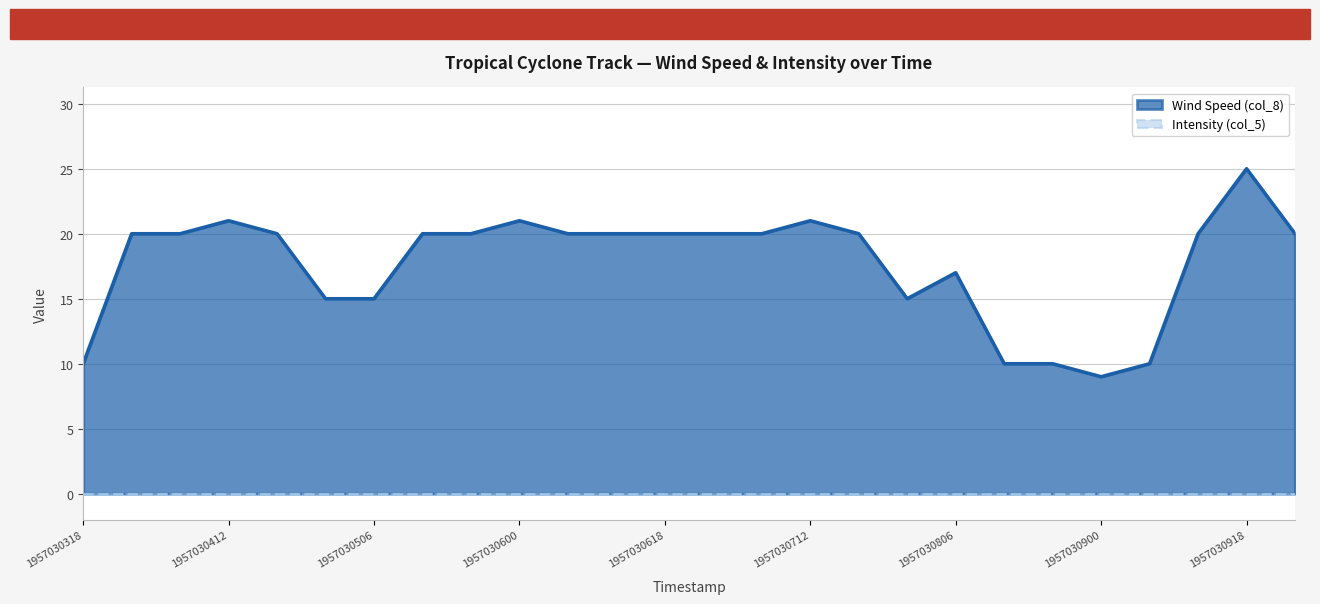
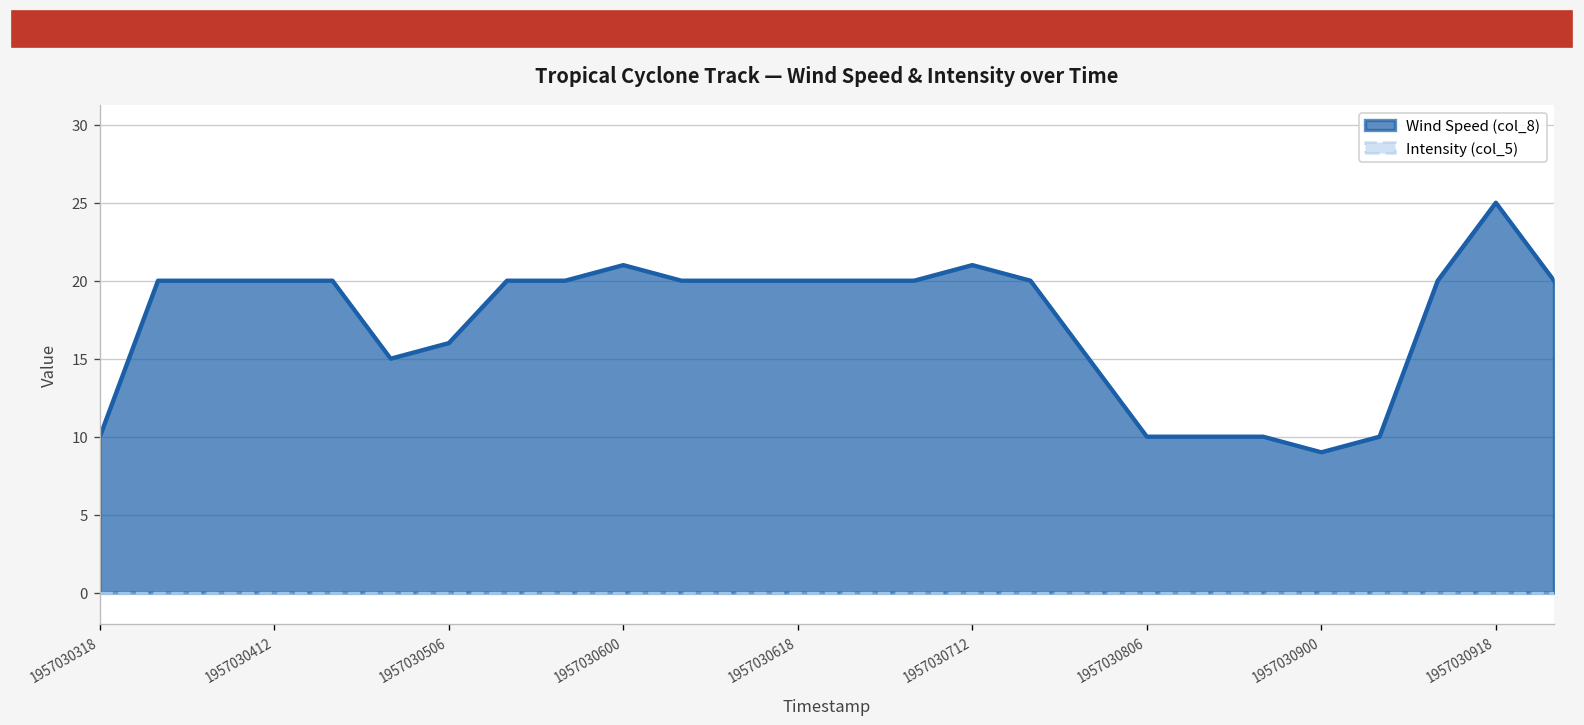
Wind Speed (col_8), 1957030412: 21 -> 20
Wind Speed (col_8), 1957030506: 15 -> 16
Wind Speed (col_8), 1957030806: 17 -> 10
